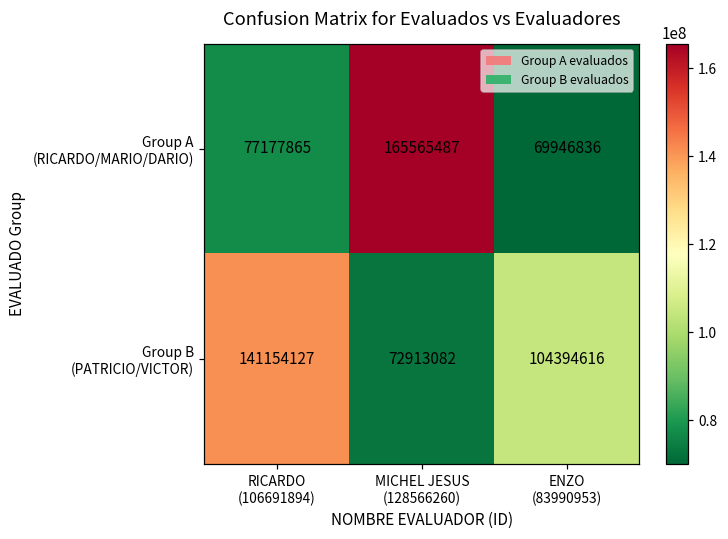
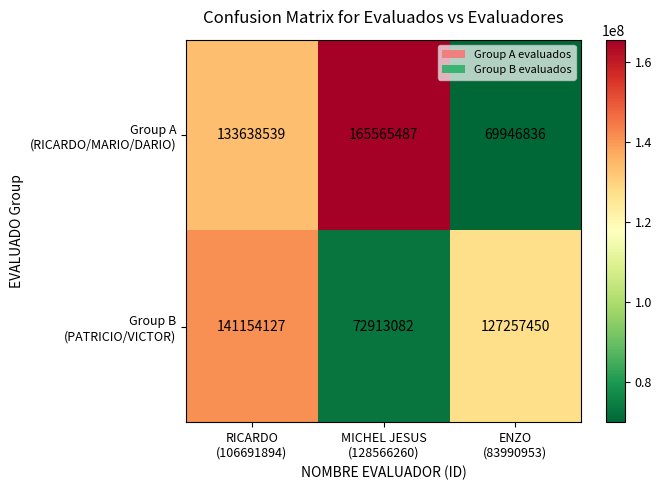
Group A (RICARDO/MARIO/DARIO), RICARDO (106691894): 77177865 -> 133638539
Group B (PATRICIO/VICTOR), ENZO (83990953): 104394616 -> 127257450
